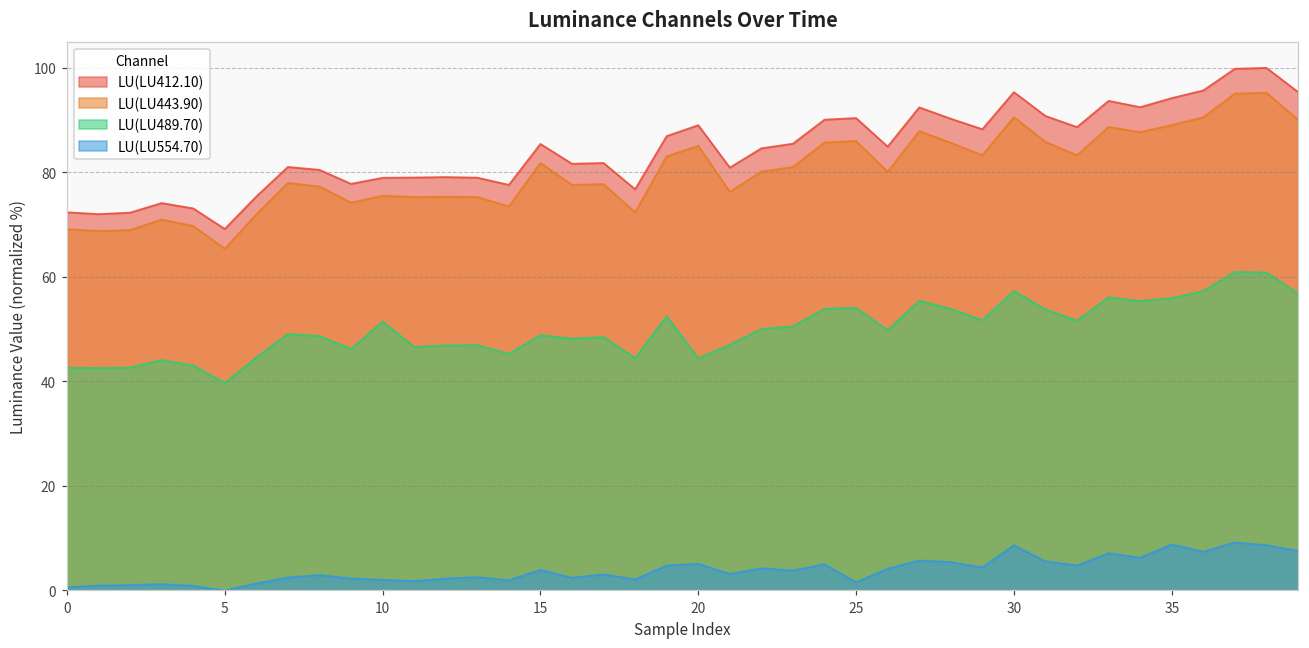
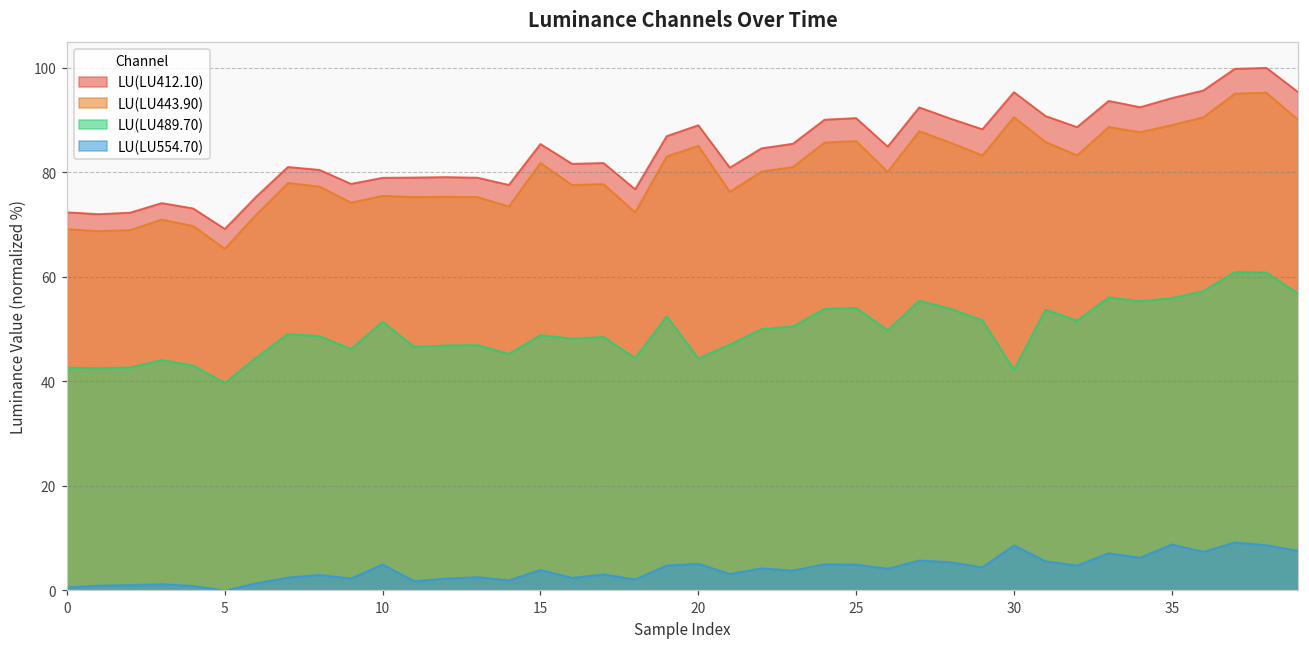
LU(LU554.70), 10: 2 -> 5
LU(LU554.70), 25: 2 -> 5
LU(LU489.70), 30: 57 -> 42
